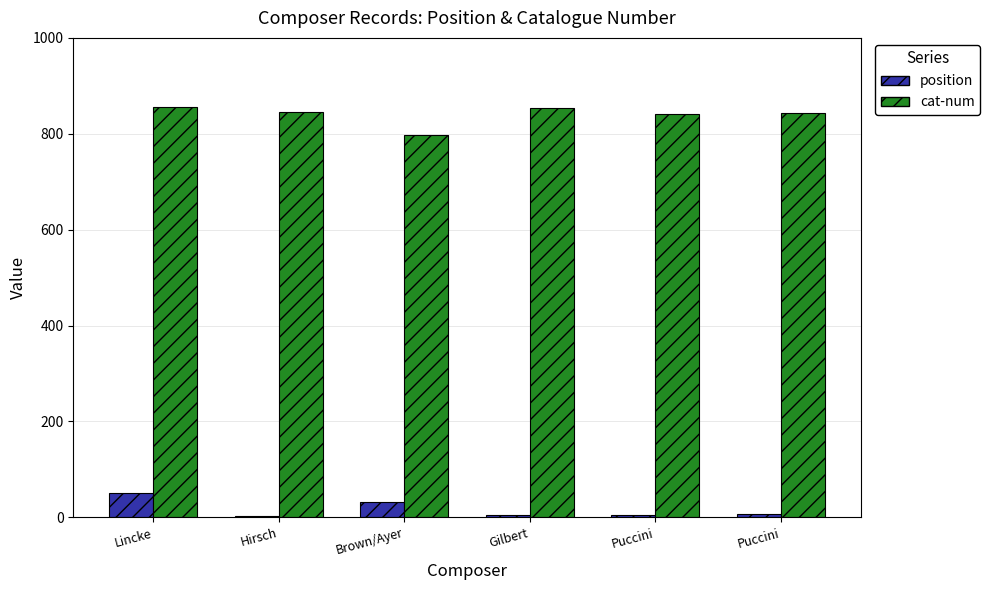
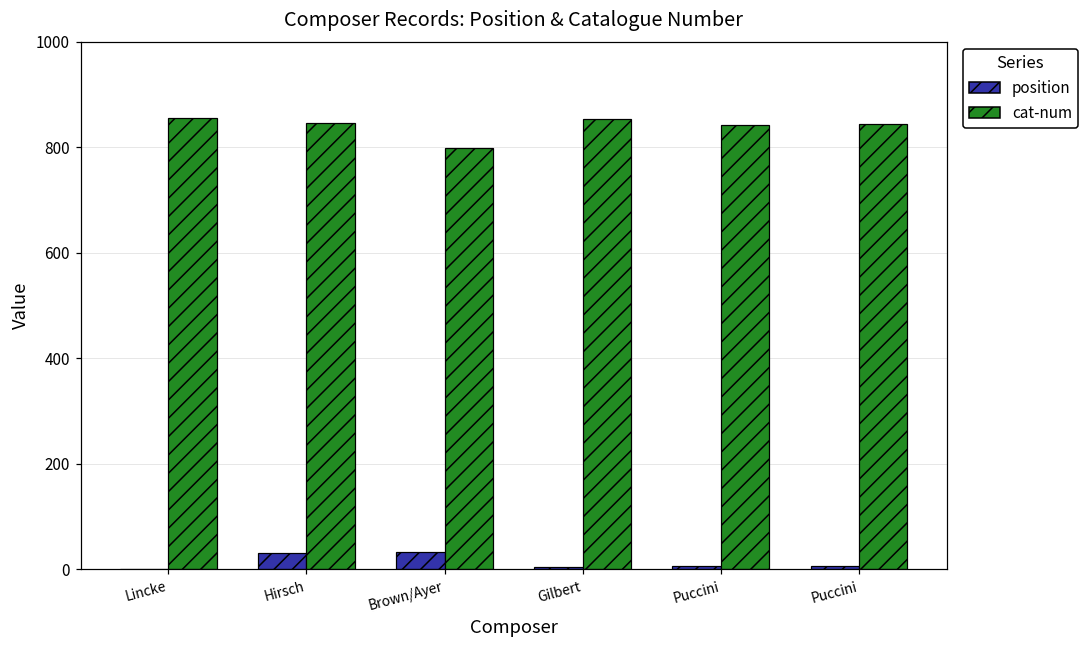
position, Lincke: 50 -> 0
position, Hirsch: 0 -> 30
